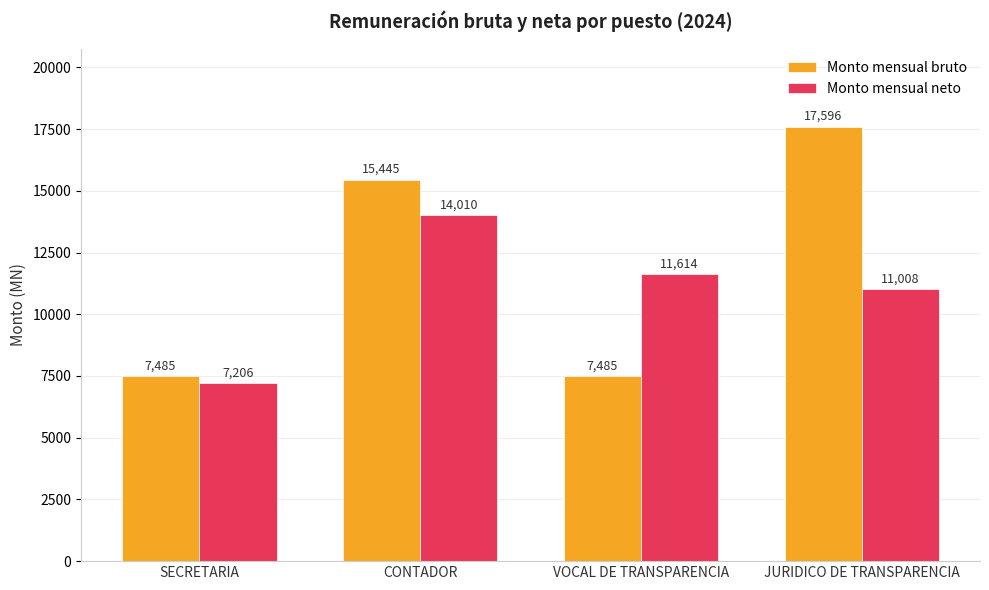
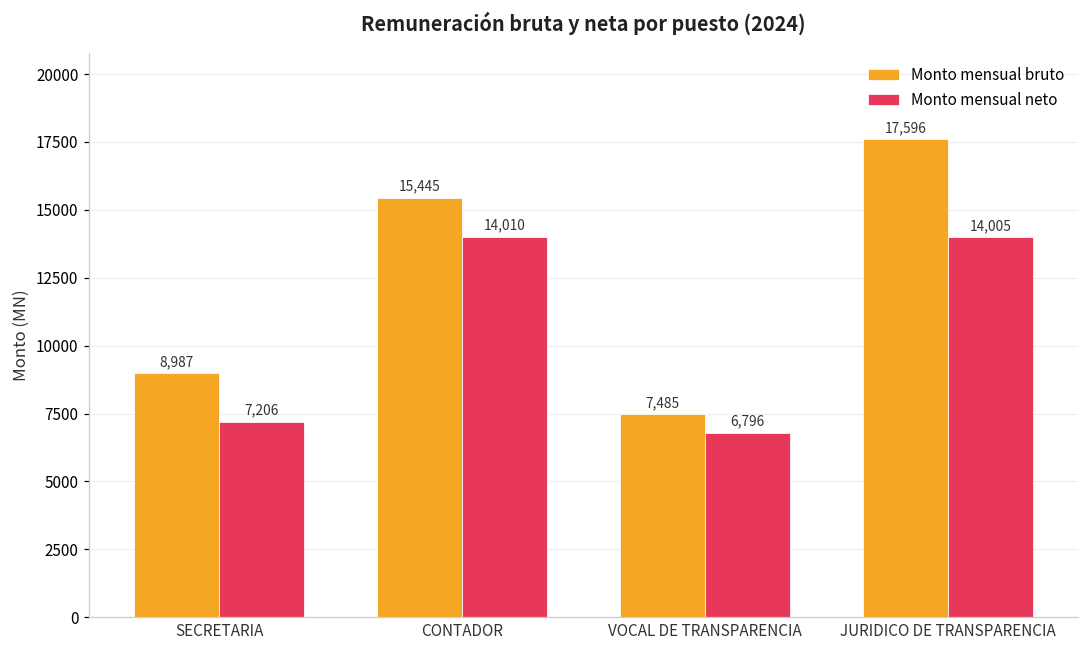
Monto mensual bruto, SECRETARIA: 7,485 -> 8,987
Monto mensual neto, VOCAL DE TRANSPARENCIA: 11,614 -> 6,796
Monto mensual neto, JURIDICO DE TRANSPARENCIA: 11,008 -> 14,005
